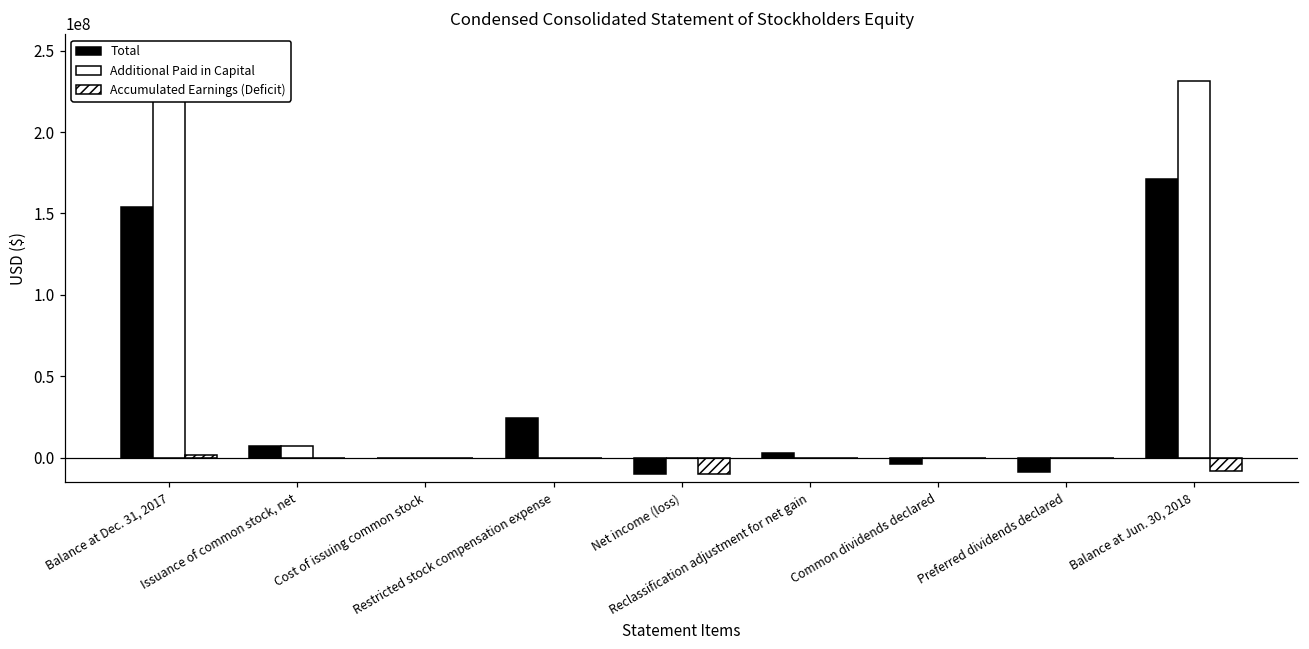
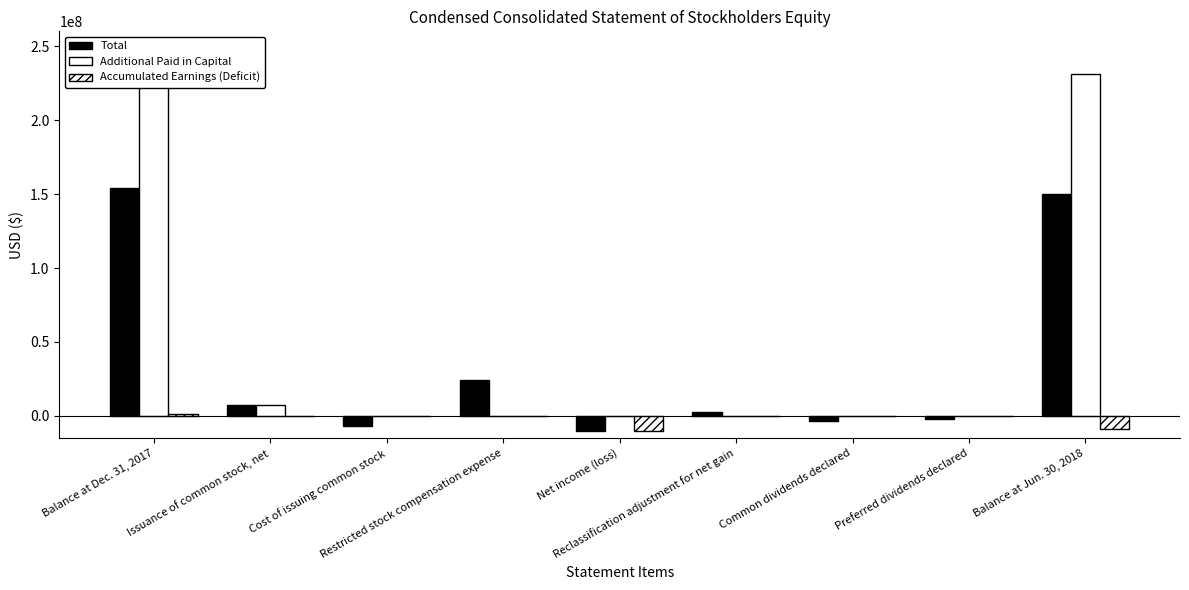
Total, Cost of issuing common stock: 0 -> -7000000
Total, Preferred dividends declared: -9000000 -> -2000000
Total, Balance at Jun. 30, 2018: 171000000 -> 150000000
